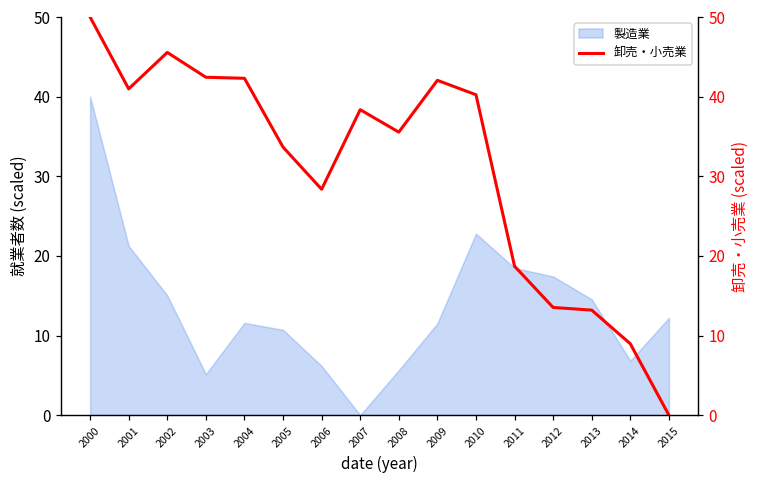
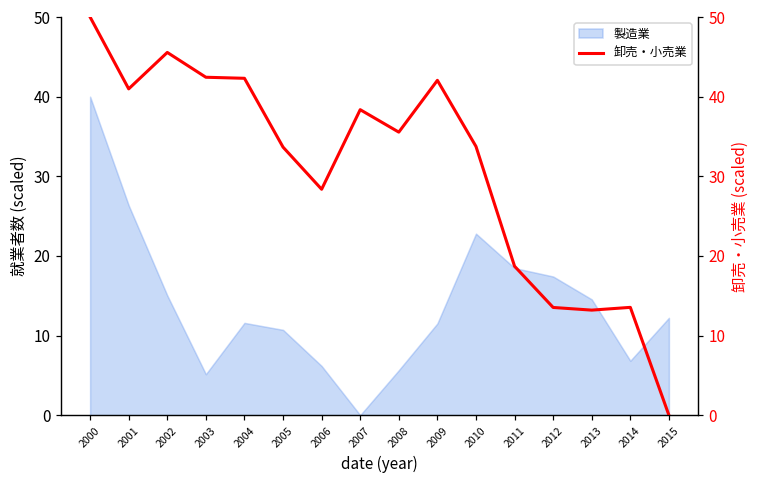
製造業, 2001: 21 -> 26
卸売・小売業, 2010: 40 -> 34
卸売・小売業, 2014: 9 -> 14
